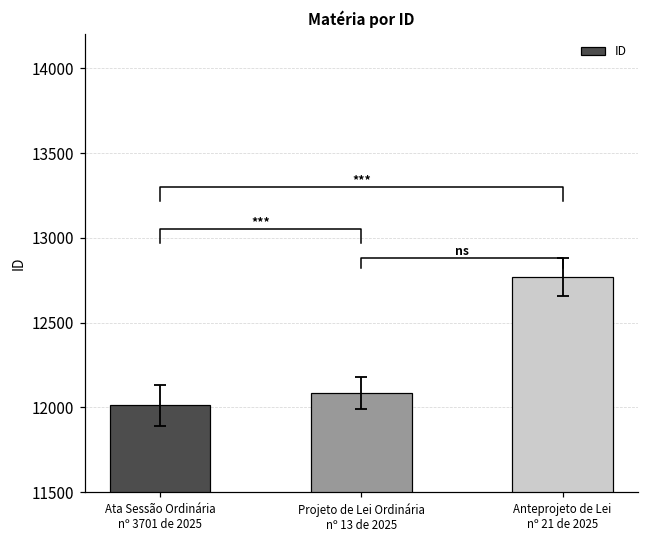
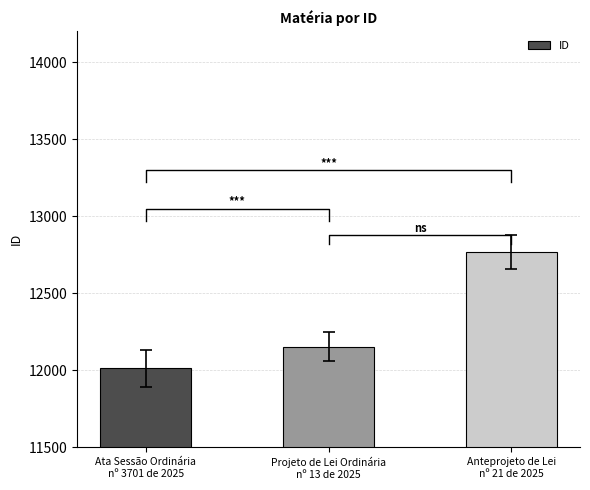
ID, Projeto de Lei Ordinária nº 13 de 2025: 12090 -> 12150
